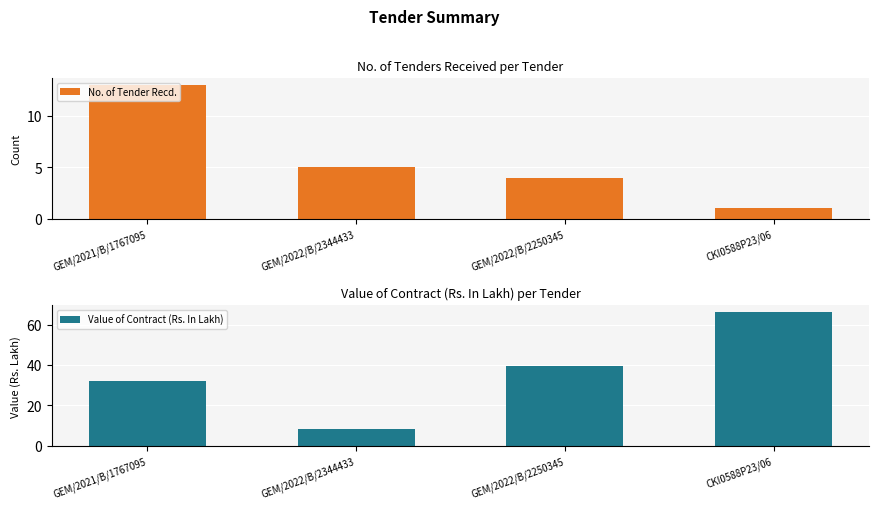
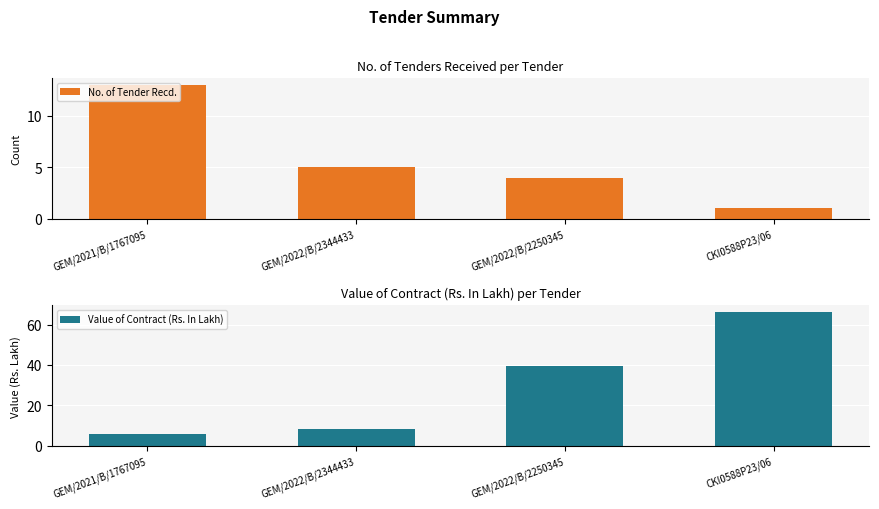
Value of Contract (Rs. In Lakh) per Tender, GEM/2021/B/1767095: 32 -> 6
